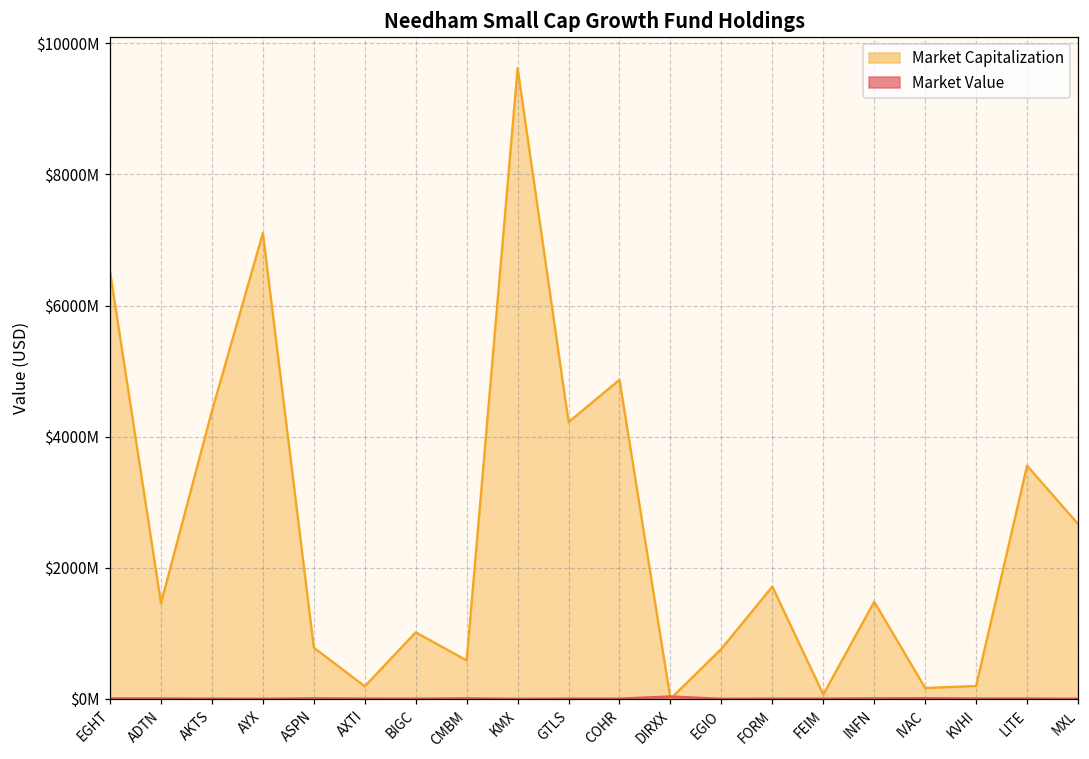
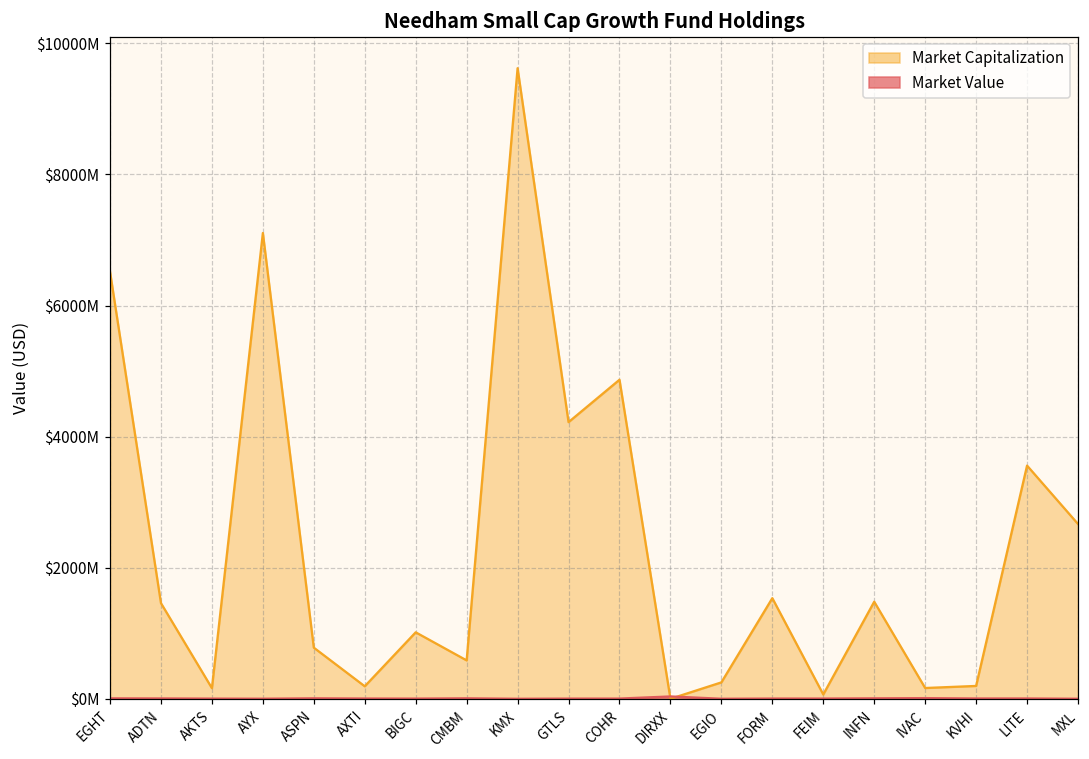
Market Capitalization, AKTS: $4400000000 -> $200000000
Market Capitalization, EGIO: $800000000 -> $300000000
Market Capitalization, FORM: $1700000000 -> $1500000000
